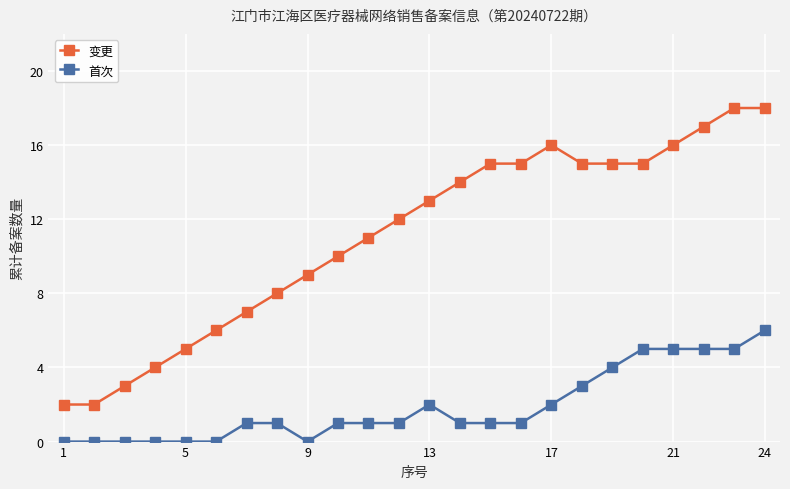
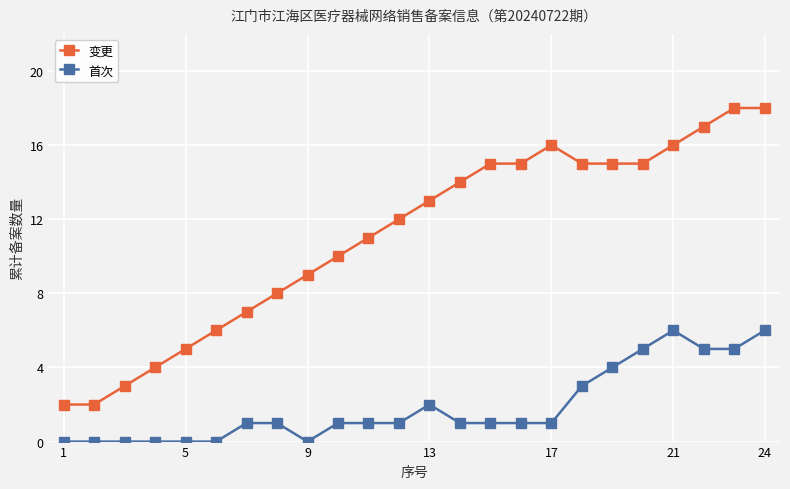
首次, 17: 2 -> 1
首次, 21: 5 -> 6
